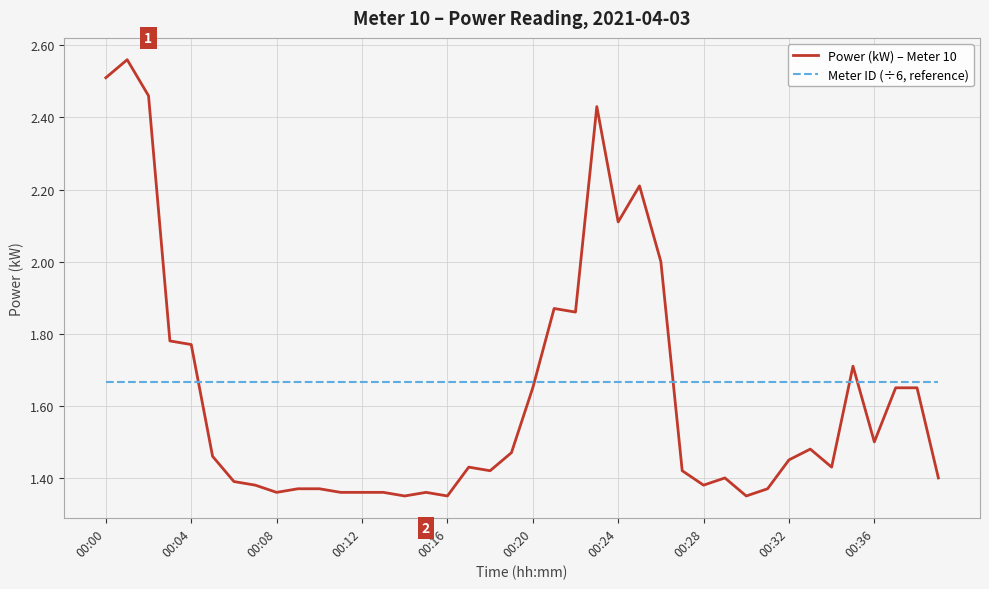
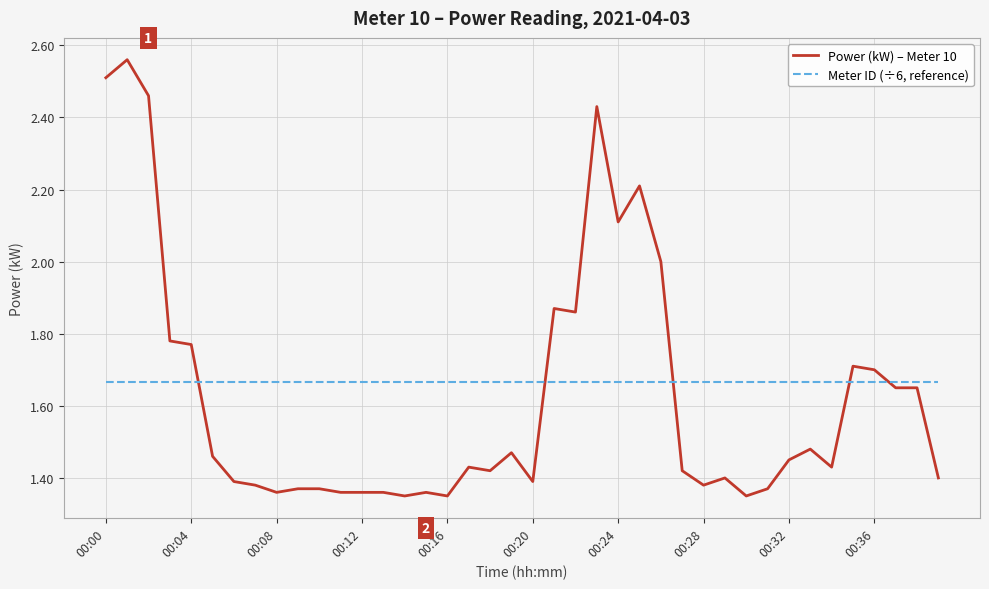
Power (kW) – Meter 10, 00:20: 1.65 -> 1.39
Power (kW) – Meter 10, 00:36: 1.5 -> 1.7
